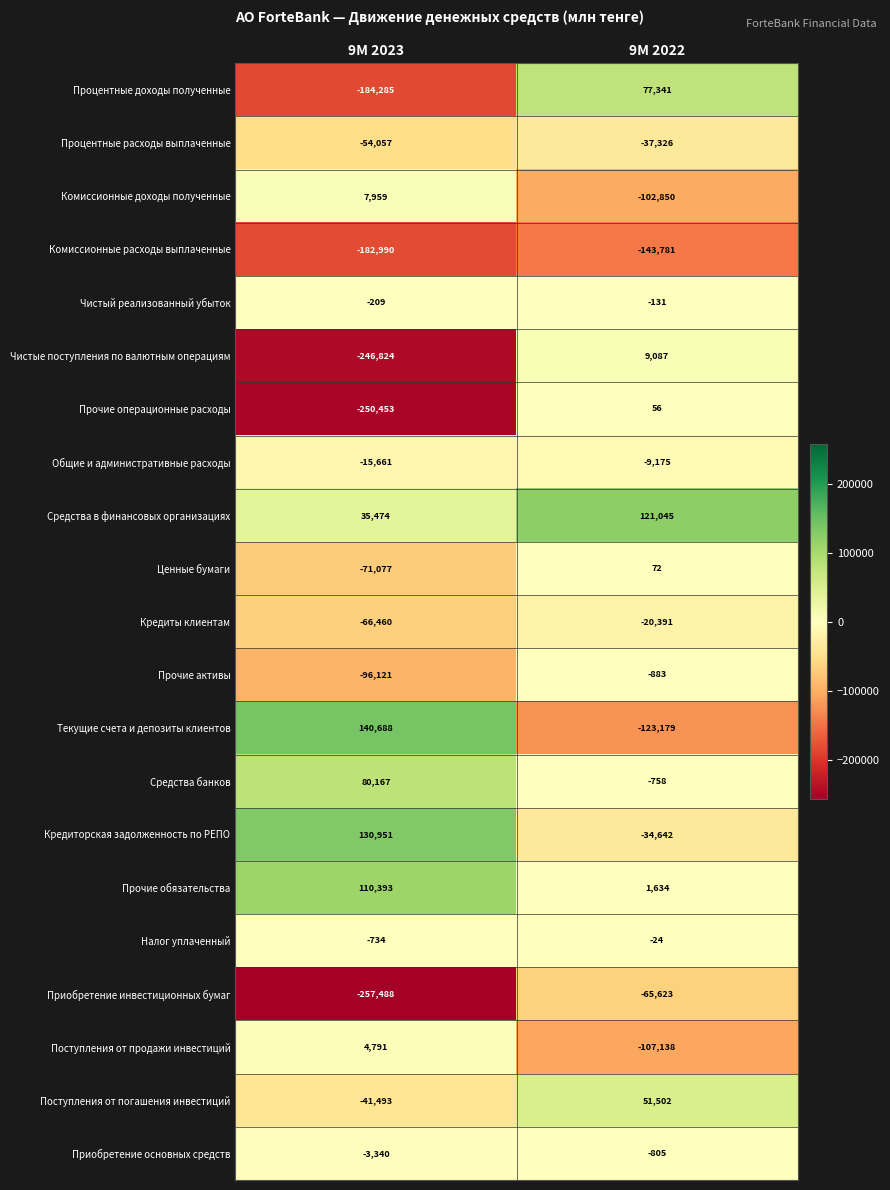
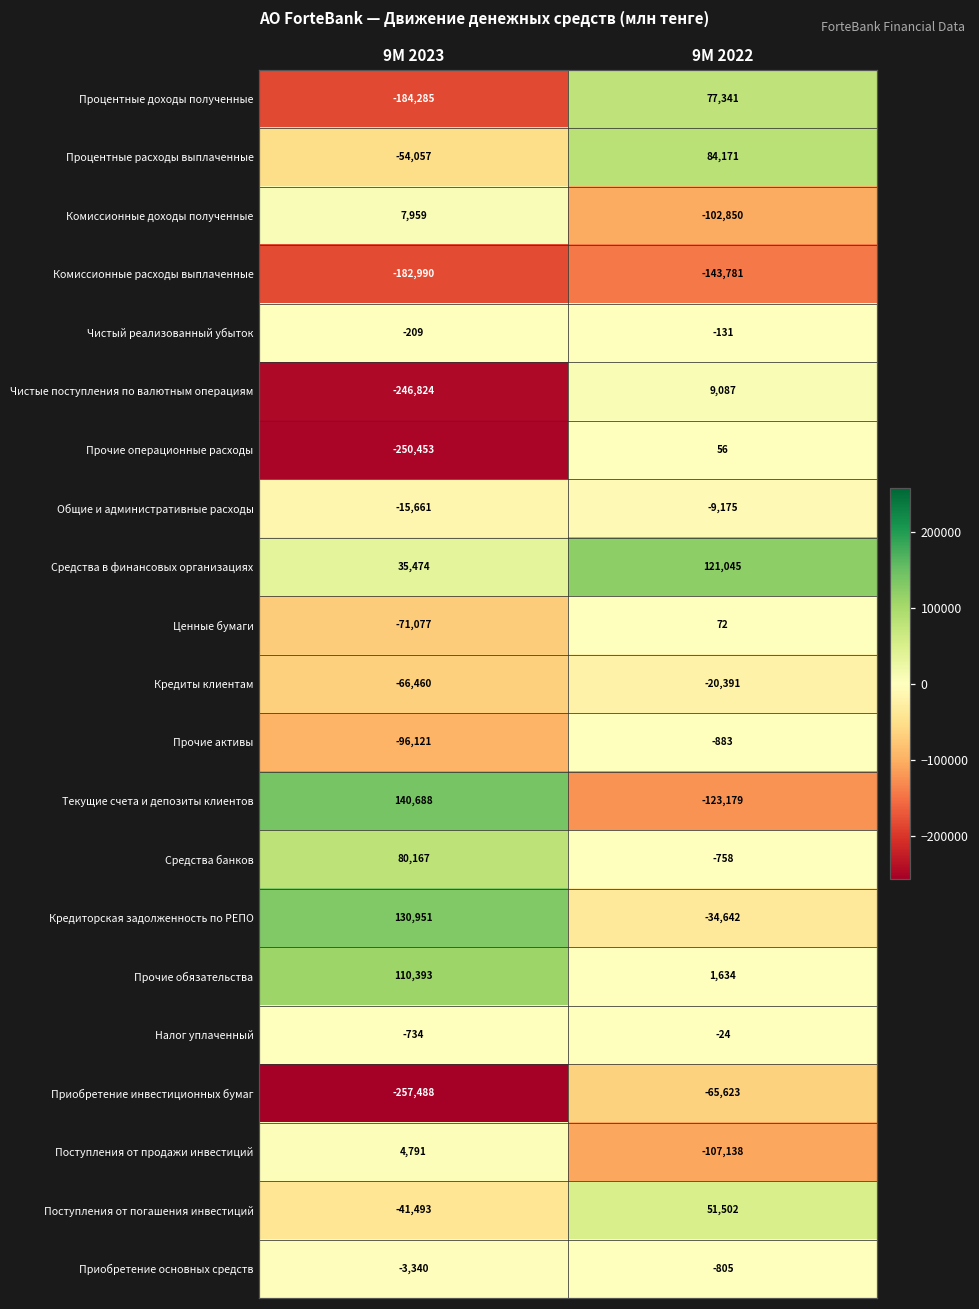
Процентные расходы выплаченные, 9M 2022: -37,326 -> 84,171
